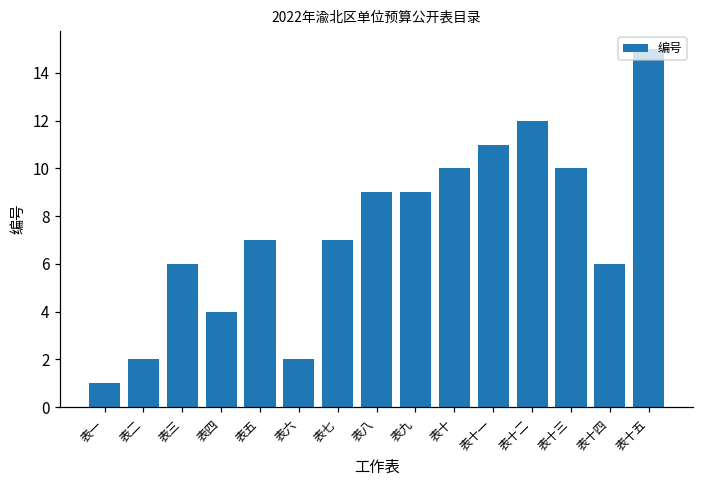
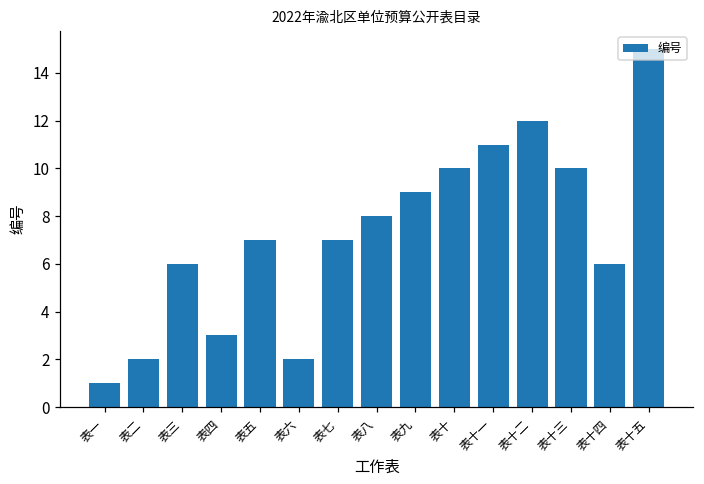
表四: 4 -> 3
表八: 9 -> 8
